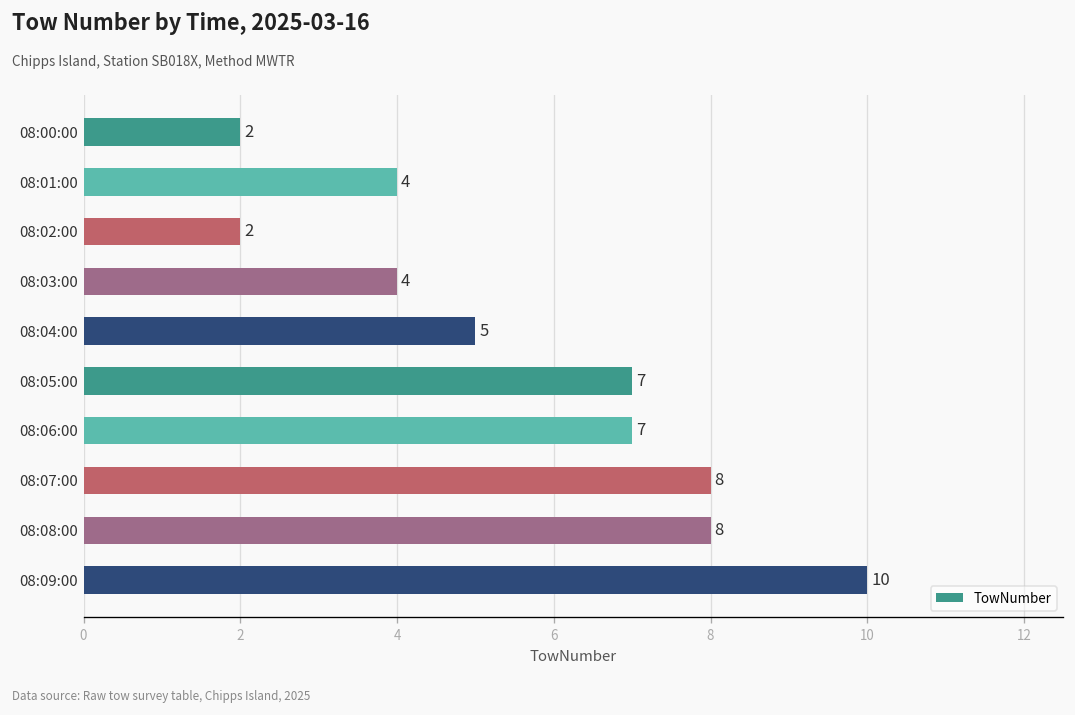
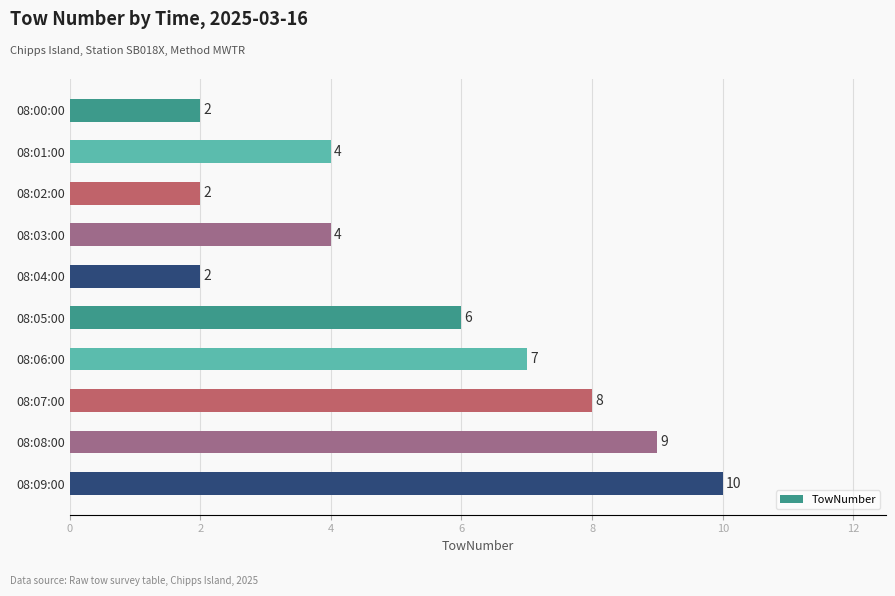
08:04:00: 5 -> 2
08:05:00: 7 -> 6
08:08:00: 8 -> 9
